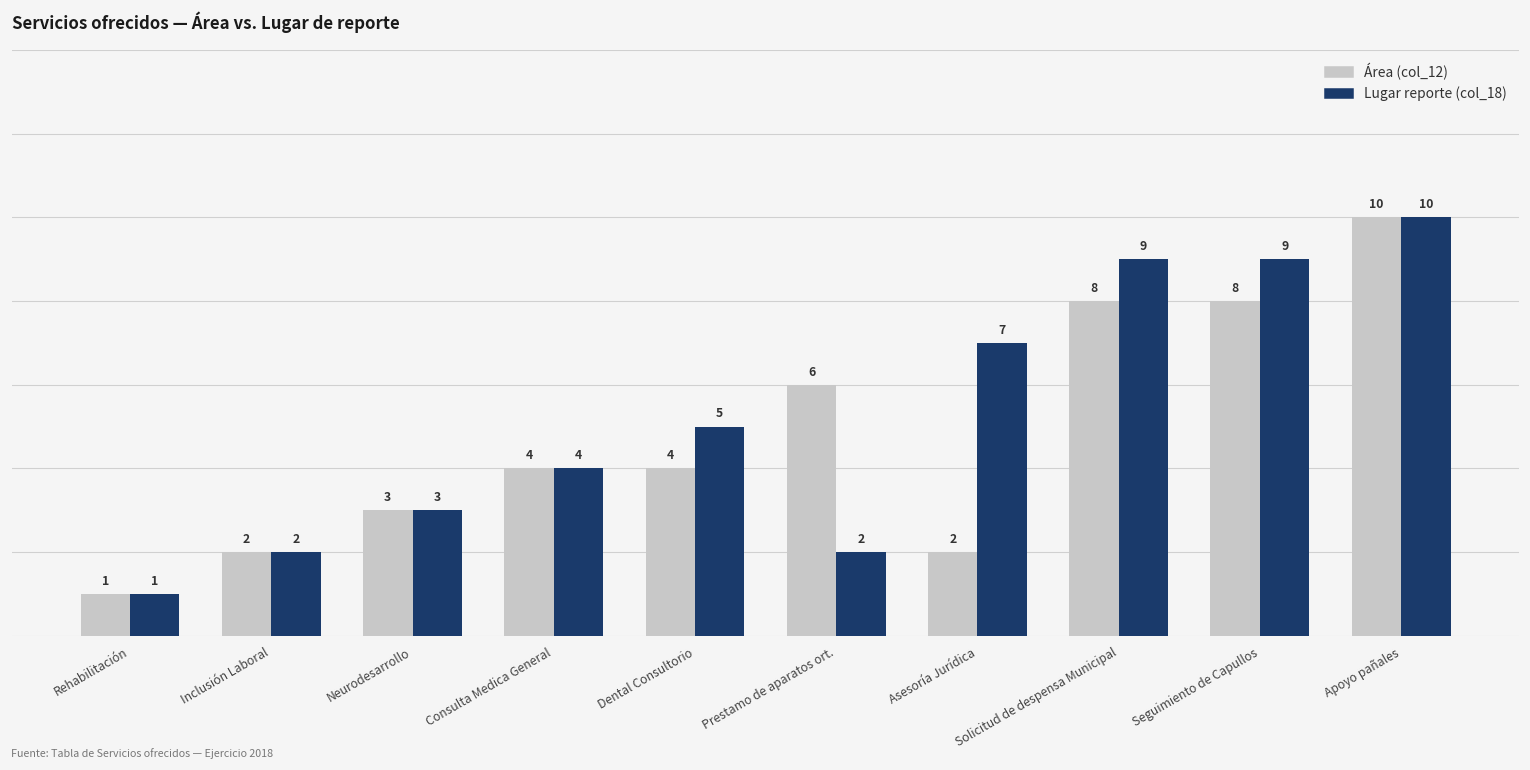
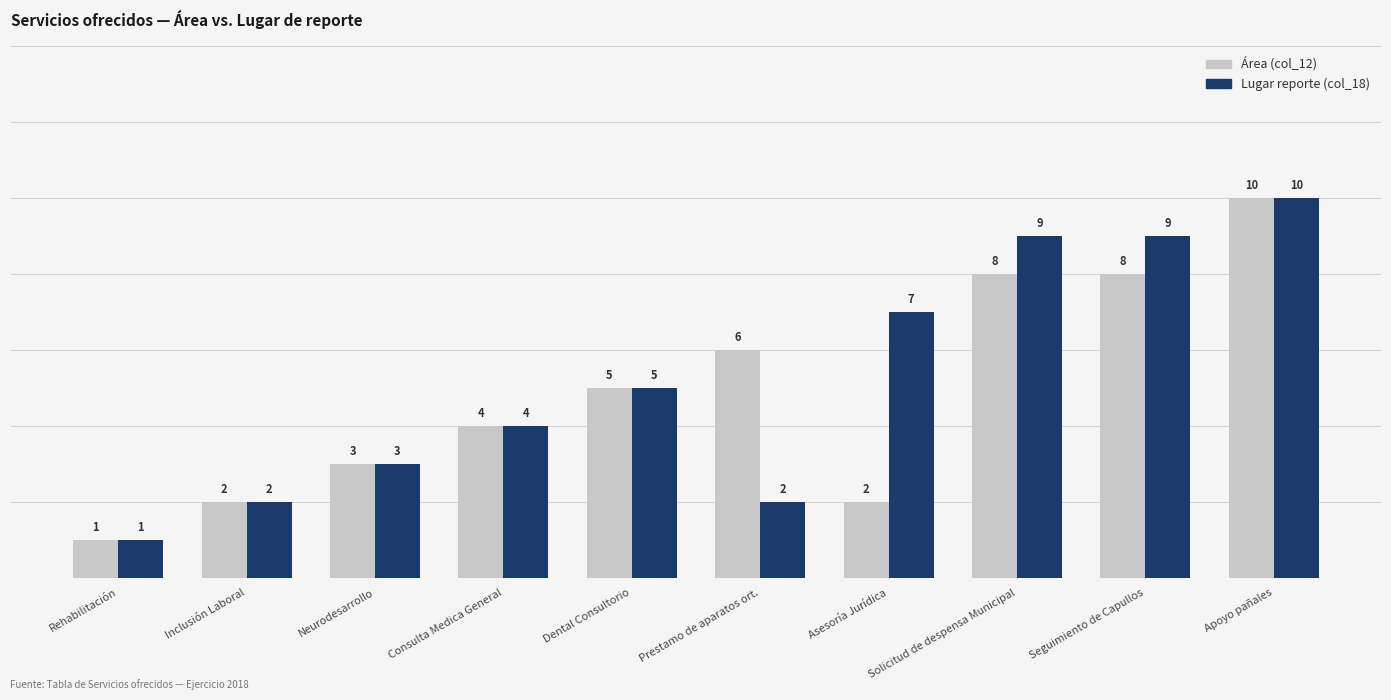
Área (col_12), Dental Consultorio: 4 -> 5
